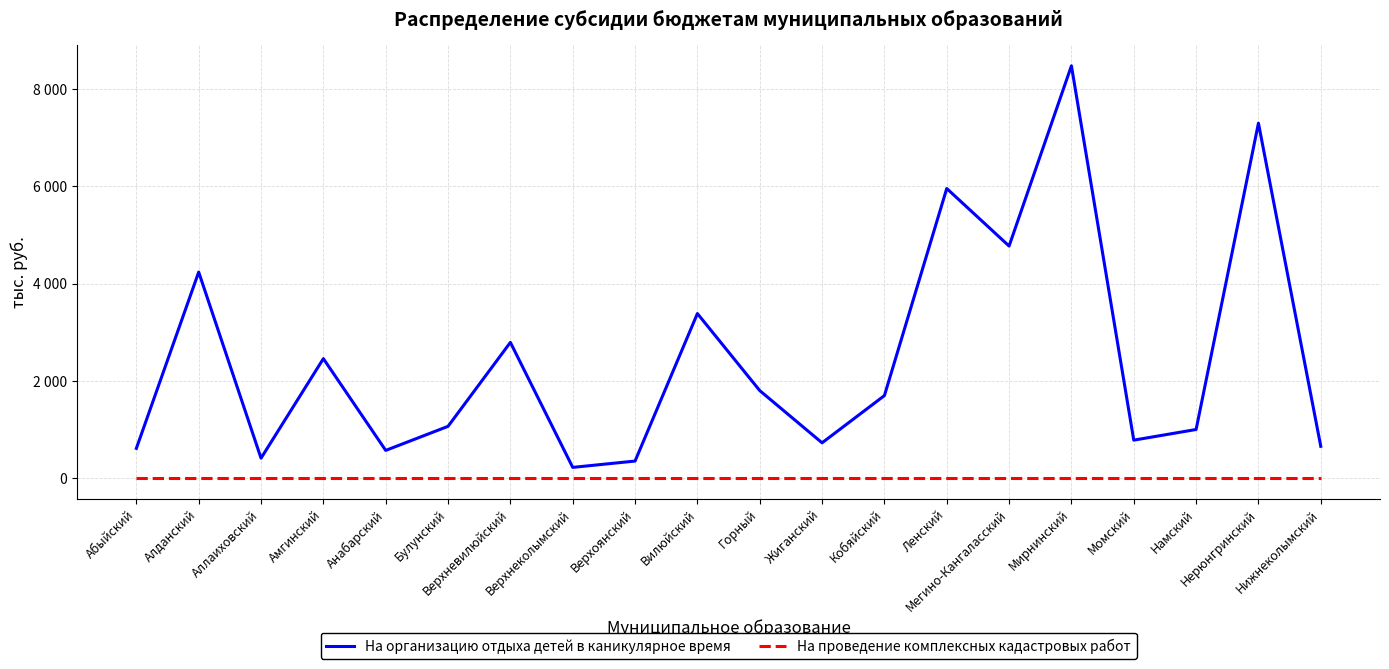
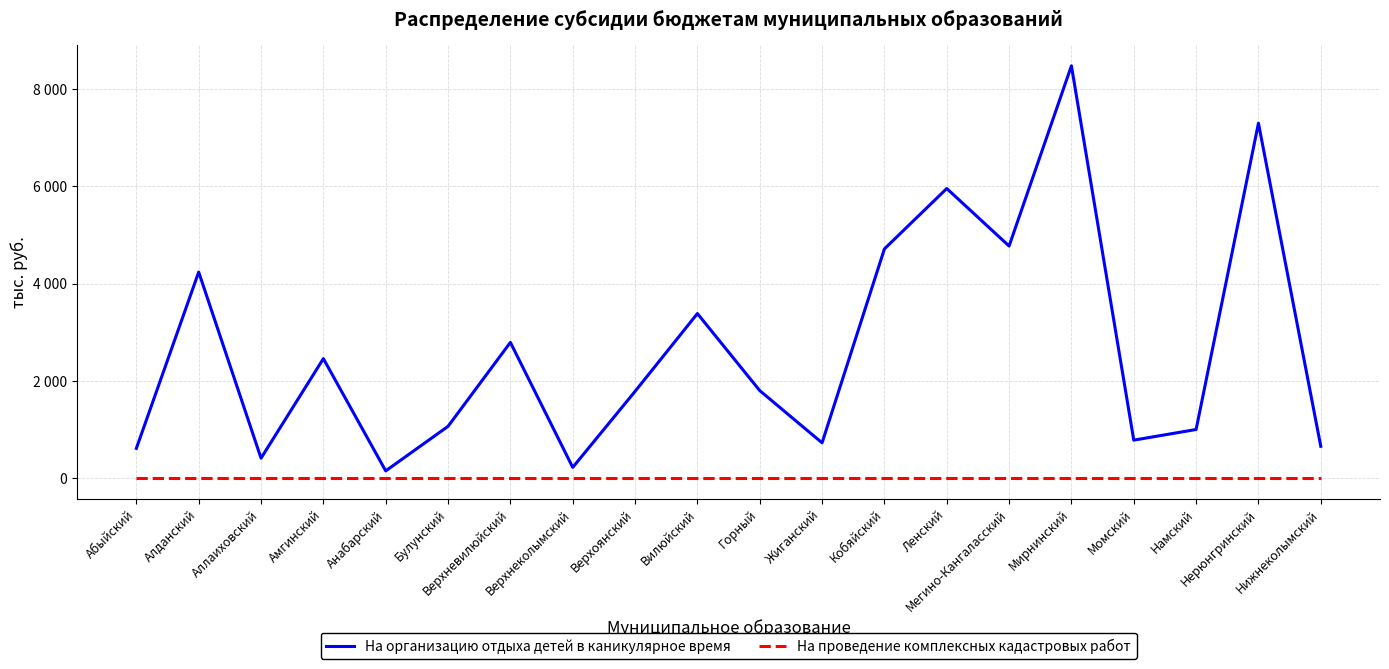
На организацию отдыха детей в каникулярное время, Анабарский: 600 -> 100
На организацию отдыха детей в каникулярное время, Верхоянский: 400 -> 1800
На организацию отдыха детей в каникулярное время, Кобяйский: 1700 -> 4700
